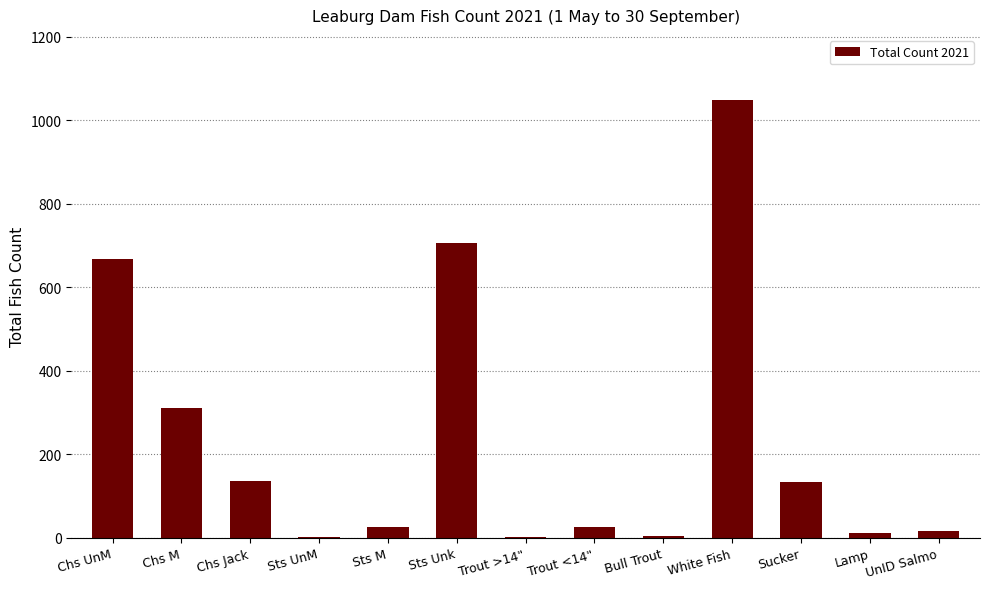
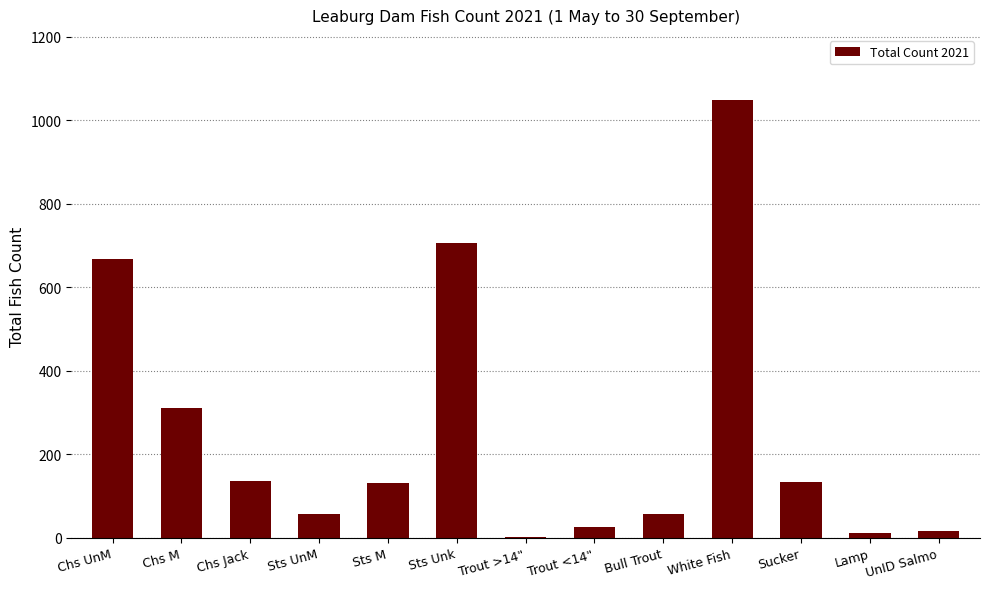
Sts UnM: 0 -> 60
Sts M: 30 -> 130
Bull Trout: 10 -> 60
